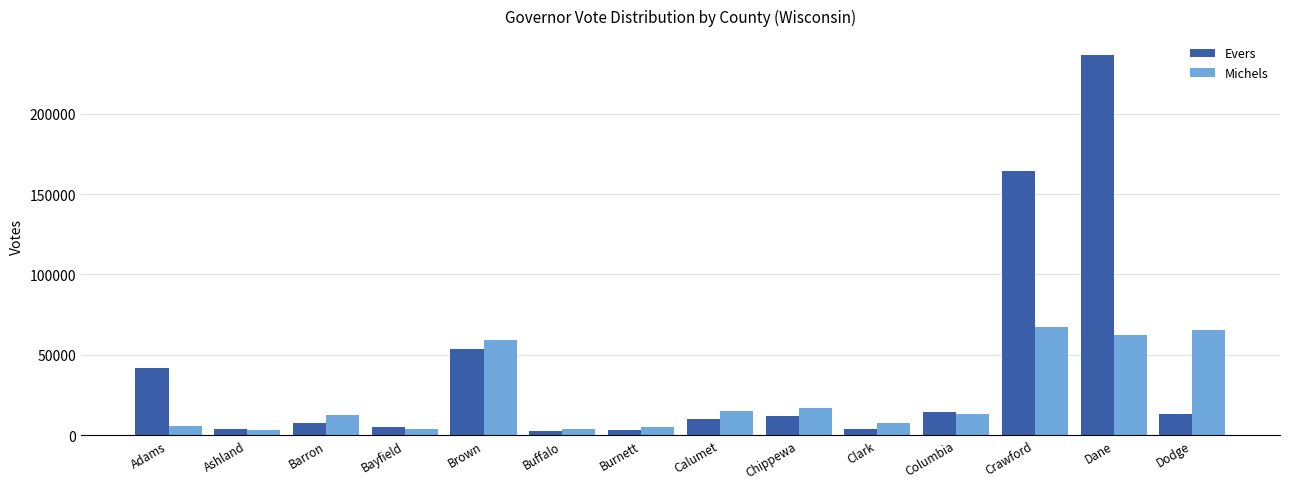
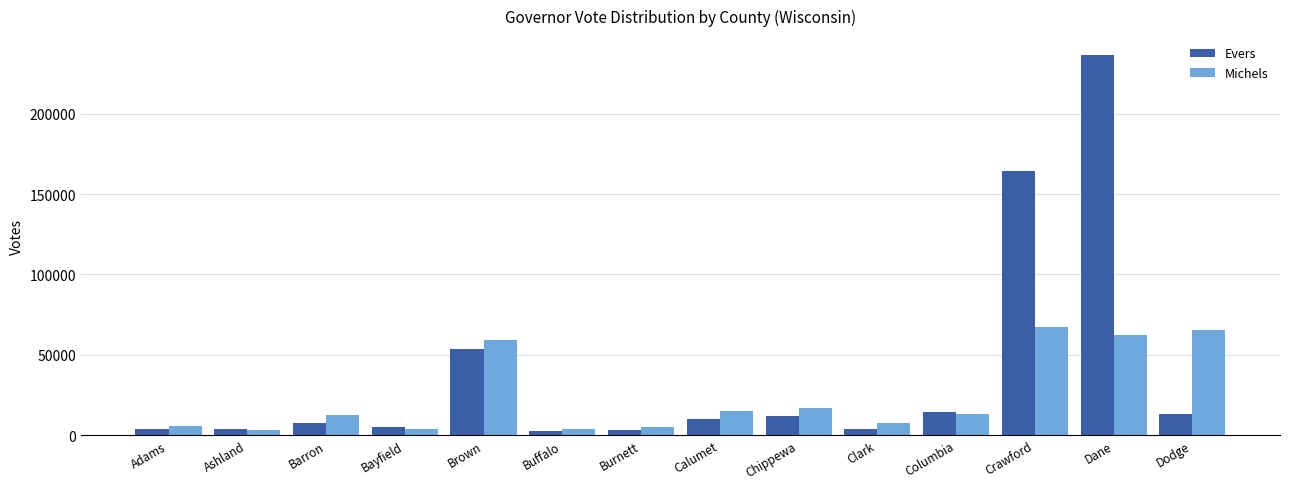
Evers, Adams: 42000 -> 4000
